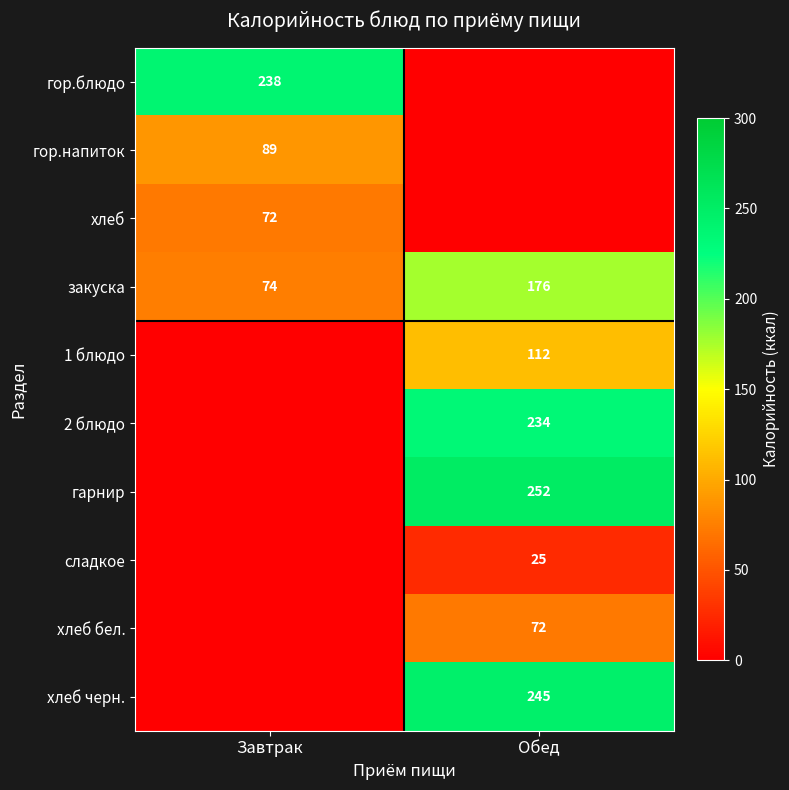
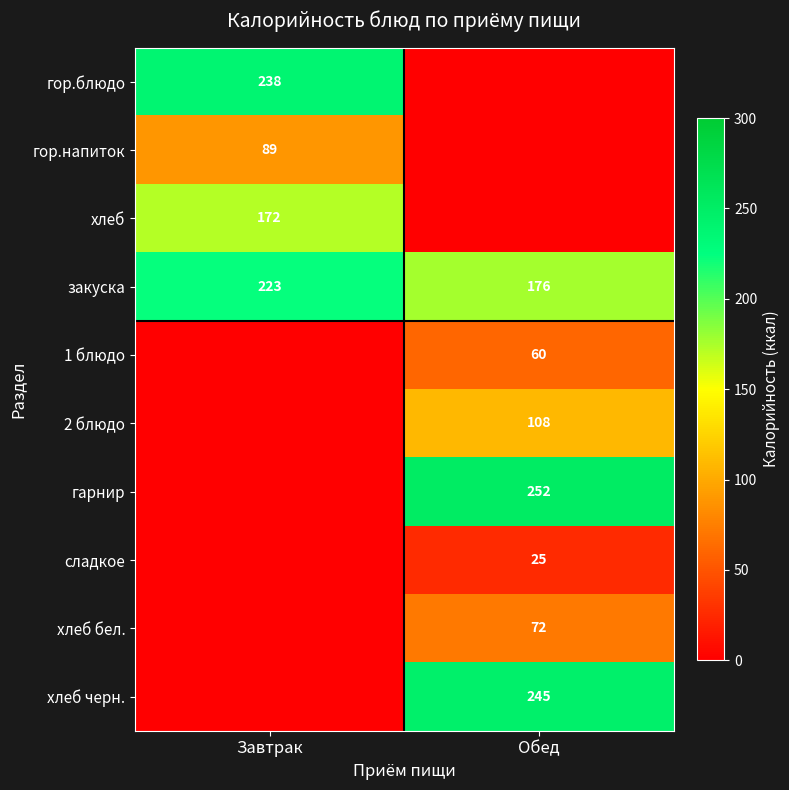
хлеб, Завтрак: 72 -> 172
закуска, Завтрак: 74 -> 223
1 блюдо, Обед: 112 -> 60
2 блюдо, Обед: 234 -> 108
